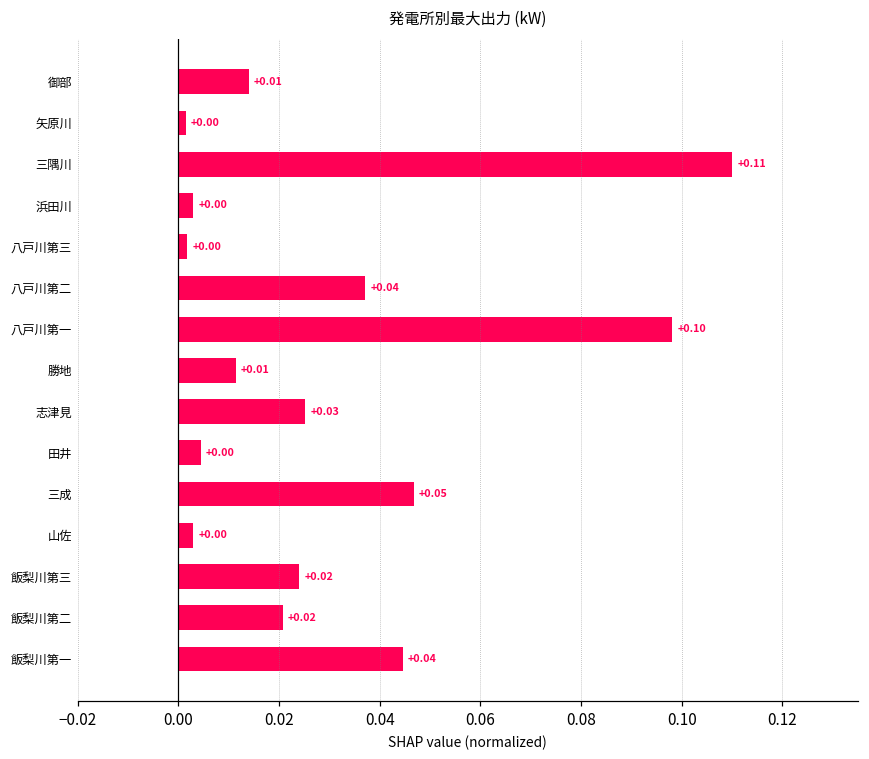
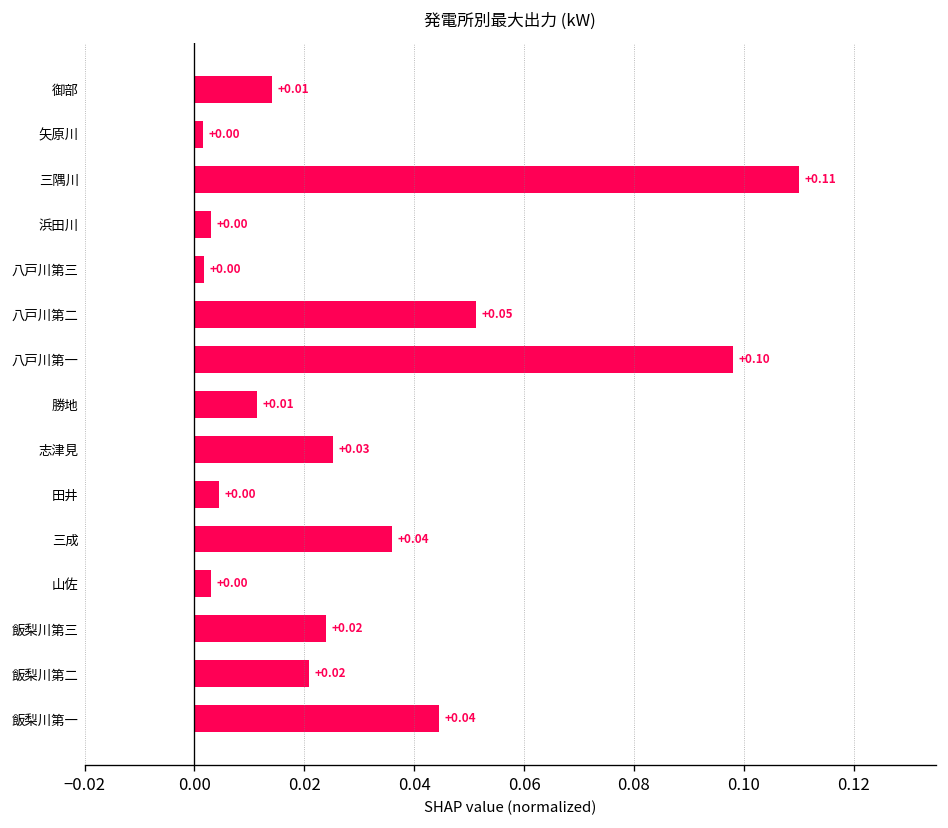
八戸川第二: +0.04 -> +0.05
三成: +0.05 -> +0.04
